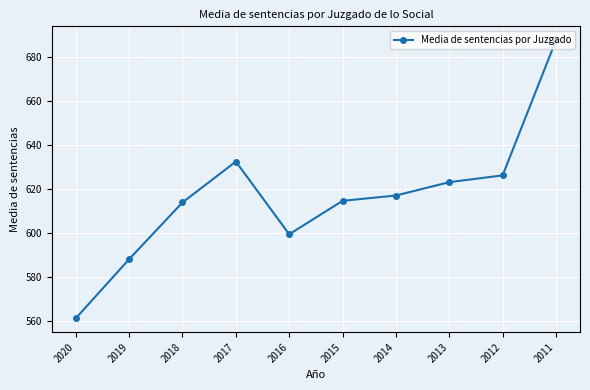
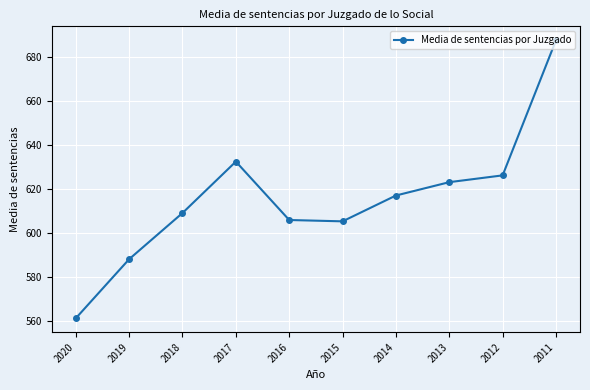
2018: 614 -> 609
2016: 599 -> 606
2015: 615 -> 605
